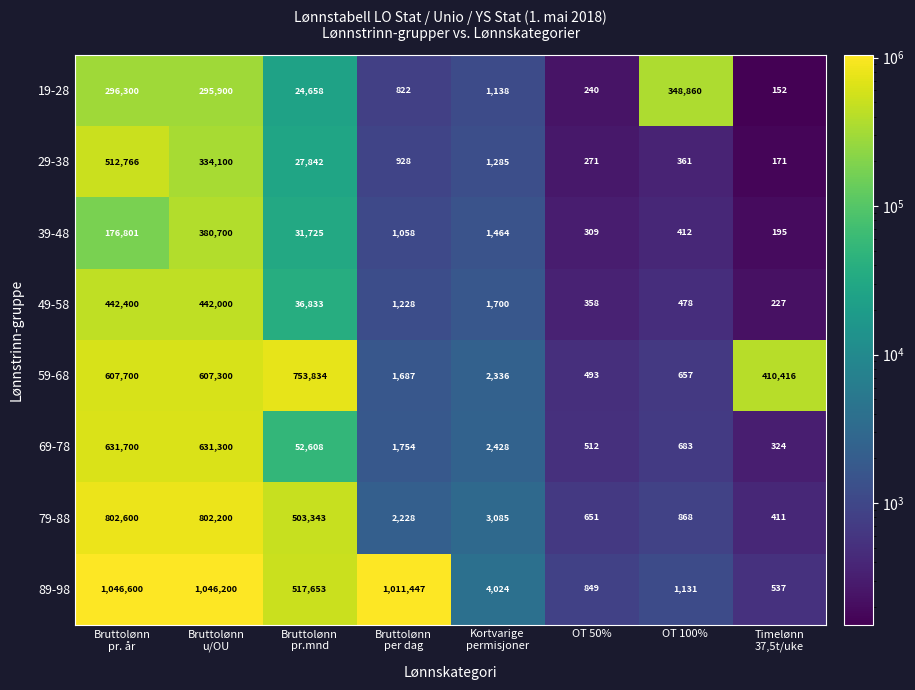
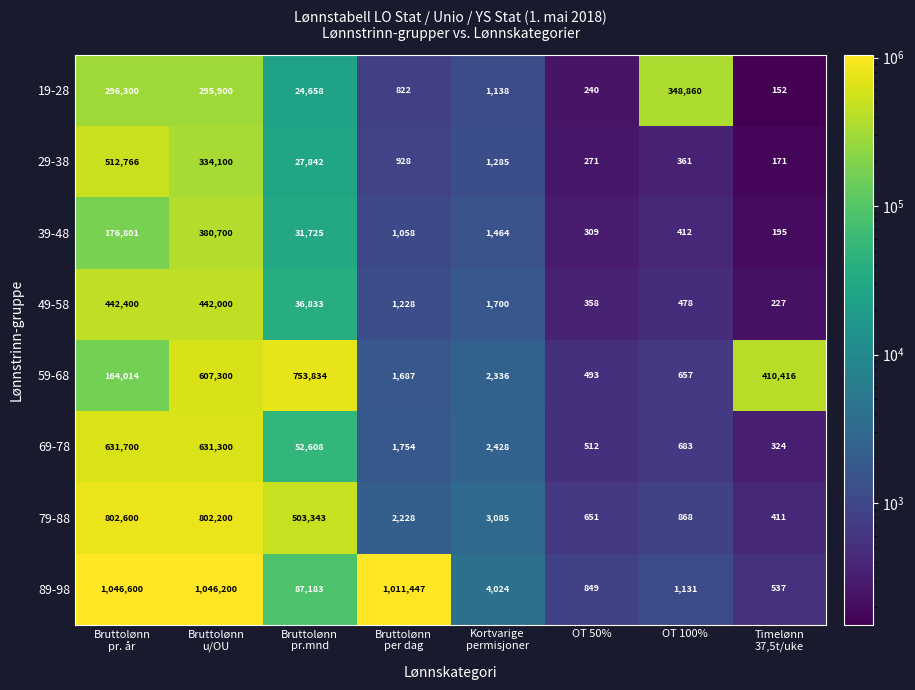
59-68, Bruttolønn pr. år: 607,700 -> 164,014
89-98, Bruttolønn pr.mnd: 517,653 -> 87,183
